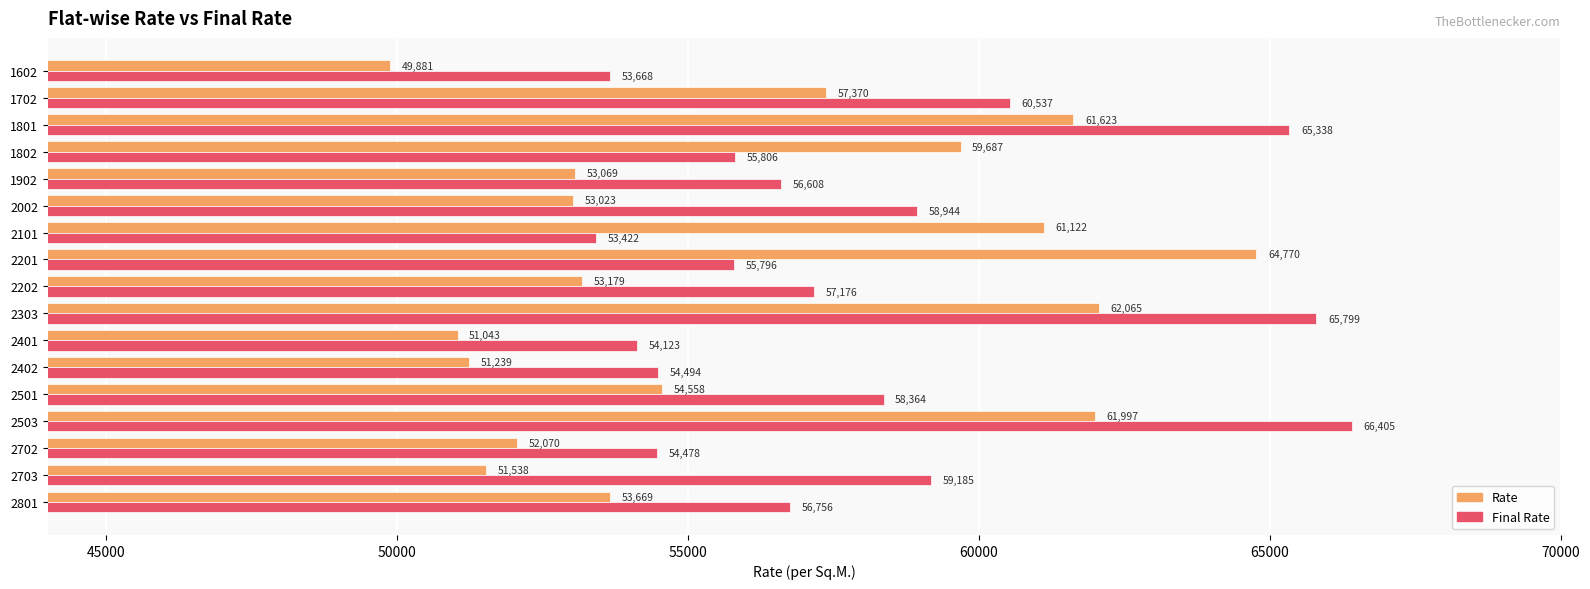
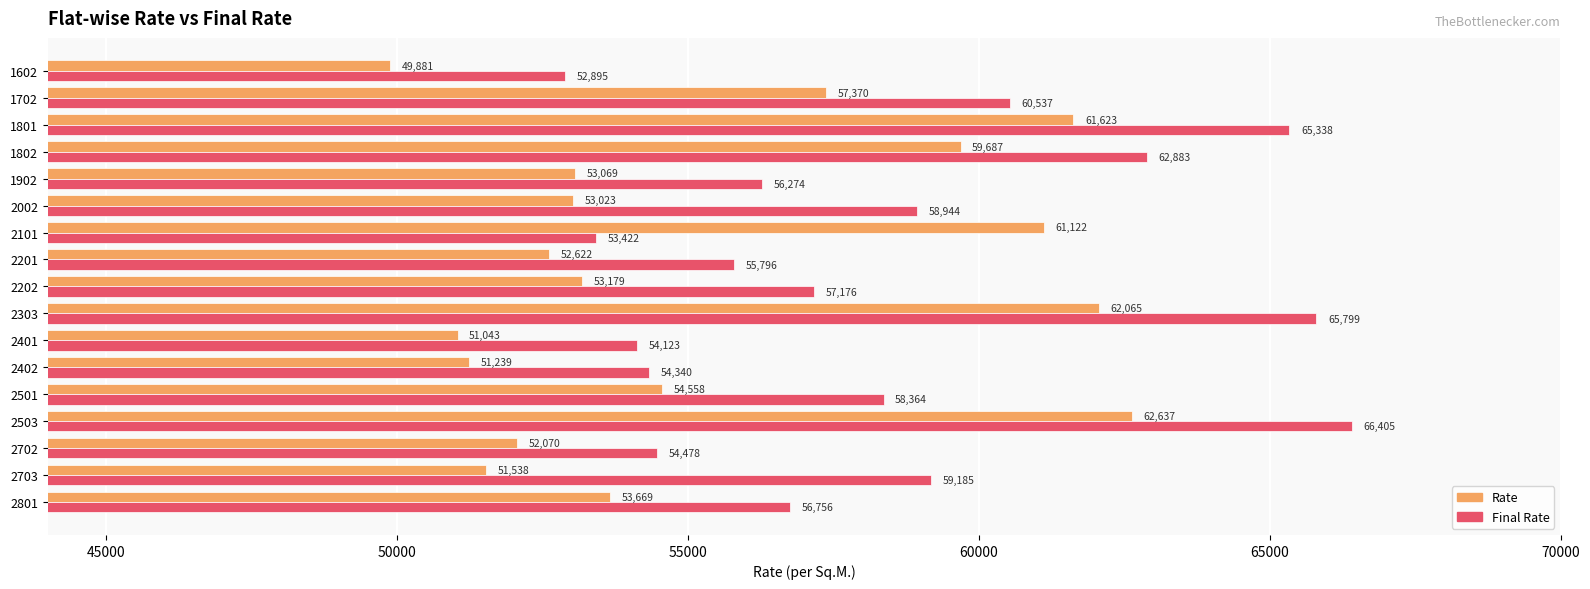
Final Rate, 1602: 53,668 -> 52,895
Final Rate, 1802: 55,806 -> 62,883
Final Rate, 1902: 56,608 -> 56,274
Rate, 2201: 64,770 -> 52,622
Final Rate, 2402: 54,494 -> 54,340
Rate, 2503: 61,997 -> 62,637
